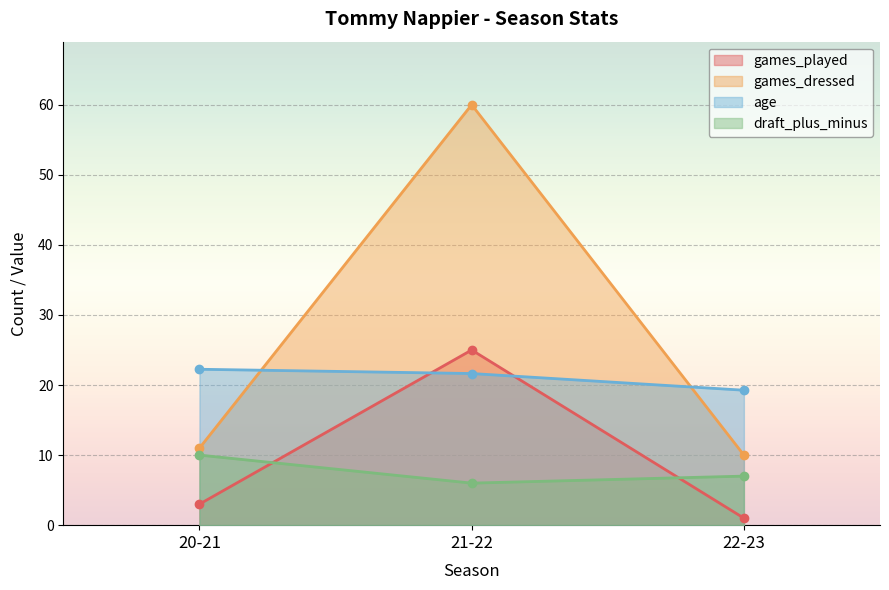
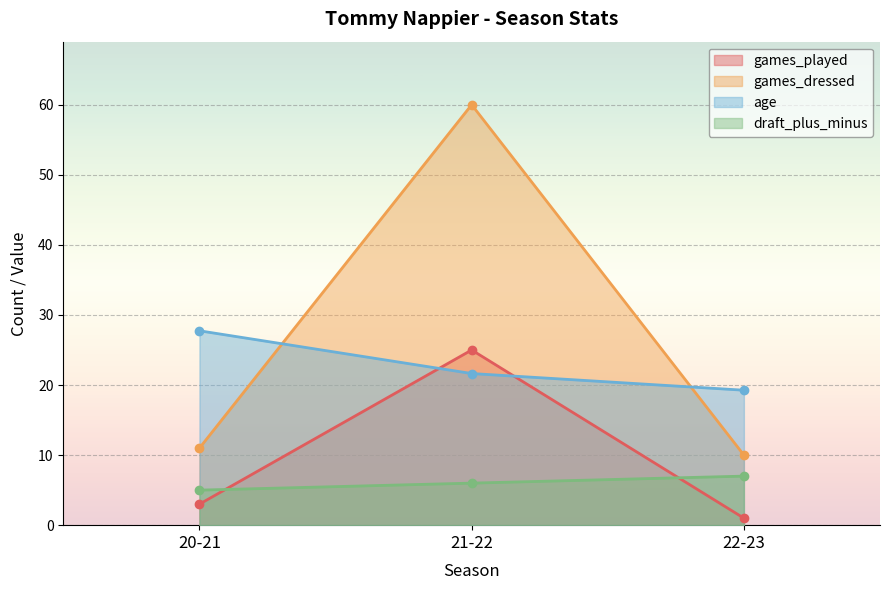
age, 20-21: 22 -> 28
draft_plus_minus, 20-21: 10 -> 5
